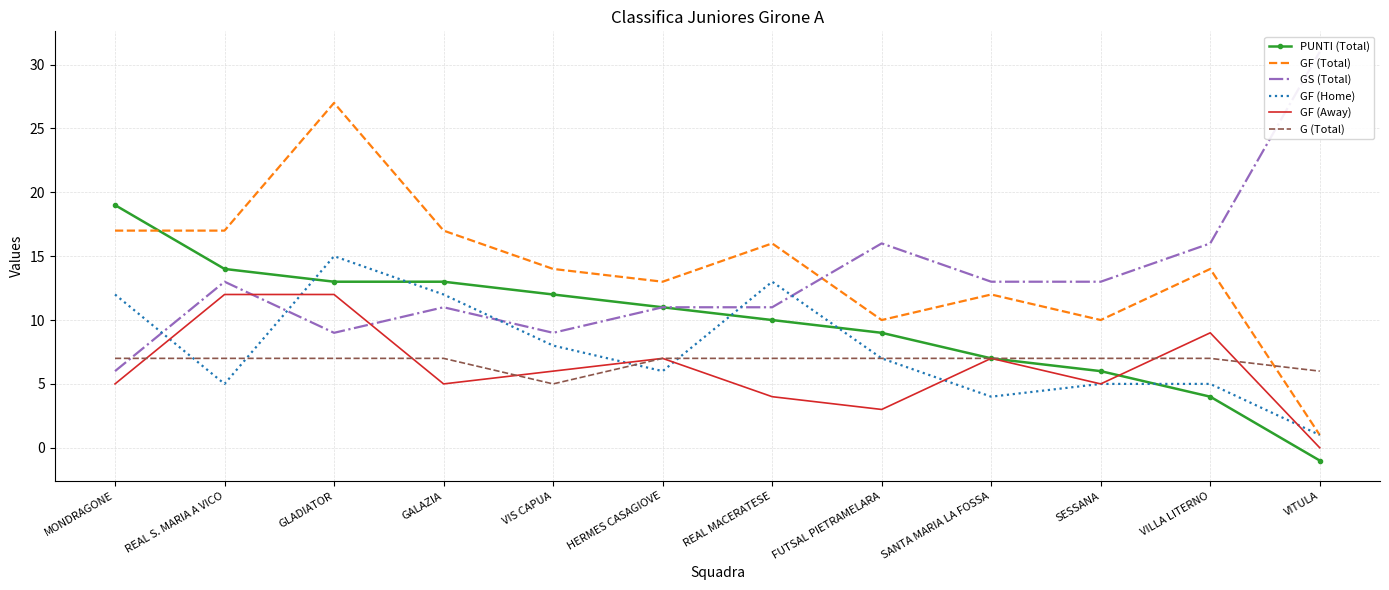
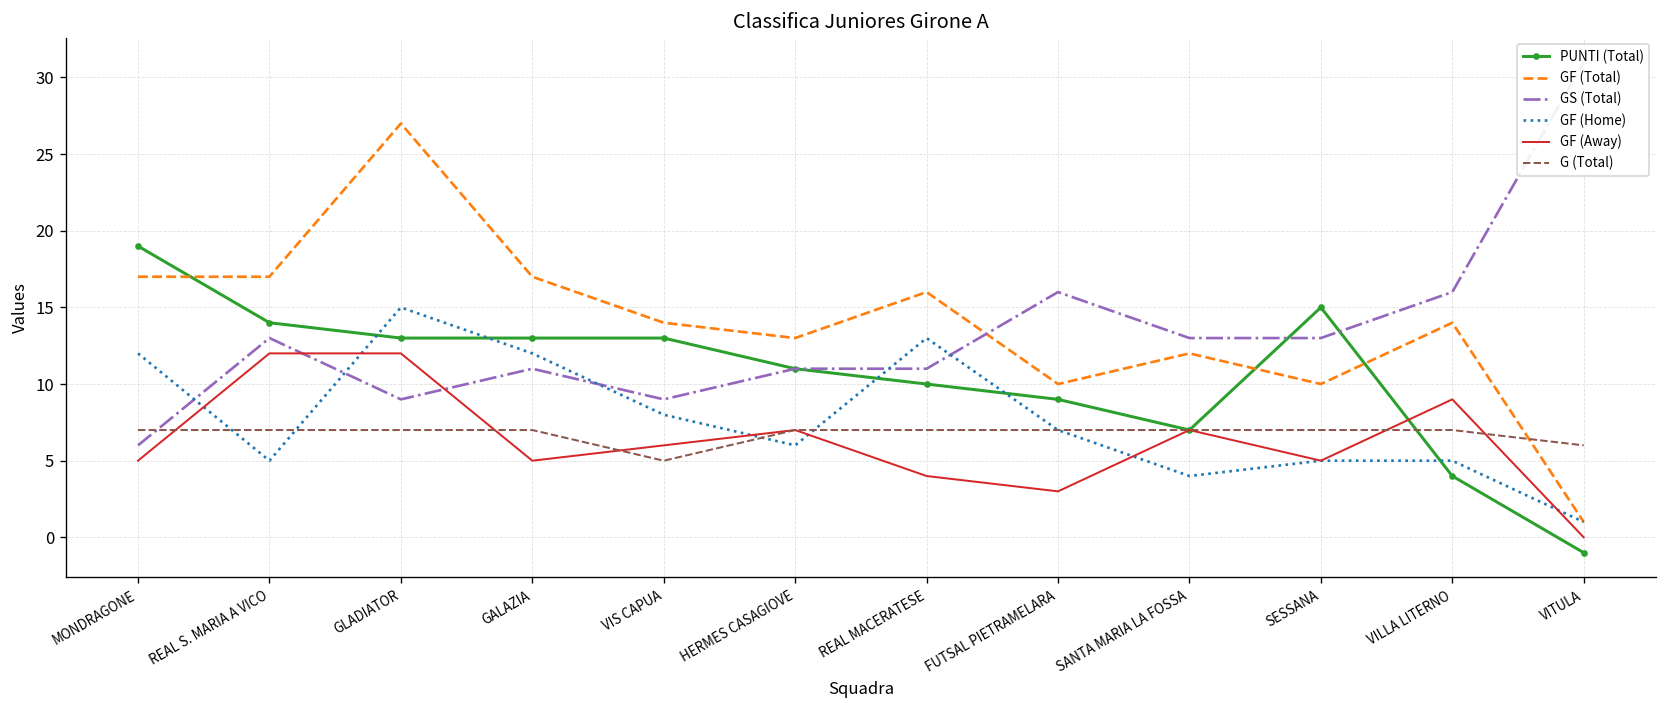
PUNTI (Total), VIS CAPUA: 12 -> 13
PUNTI (Total), SESSANA: 6 -> 15
